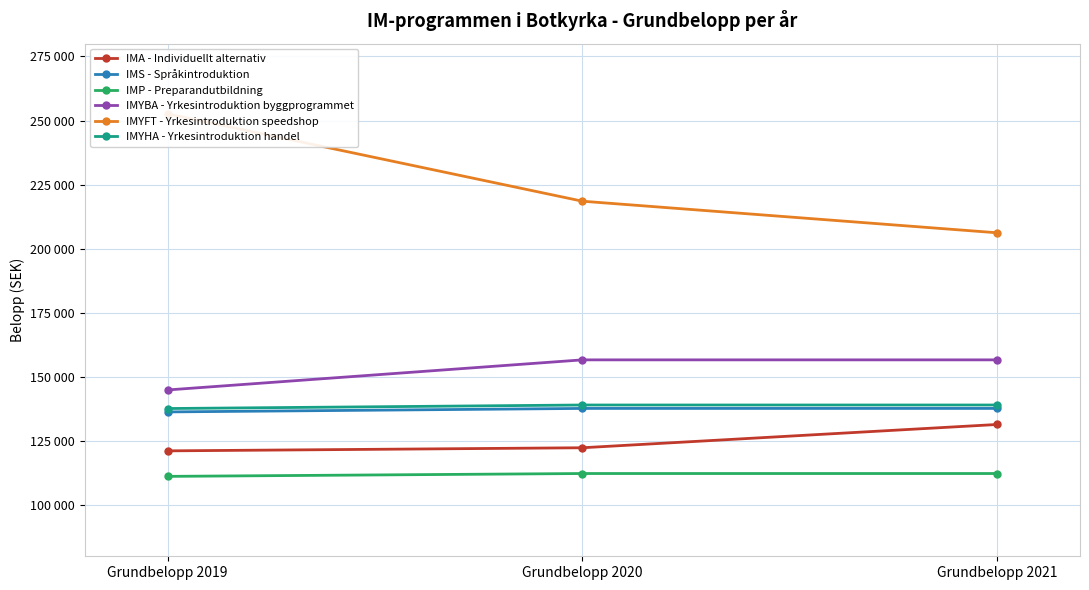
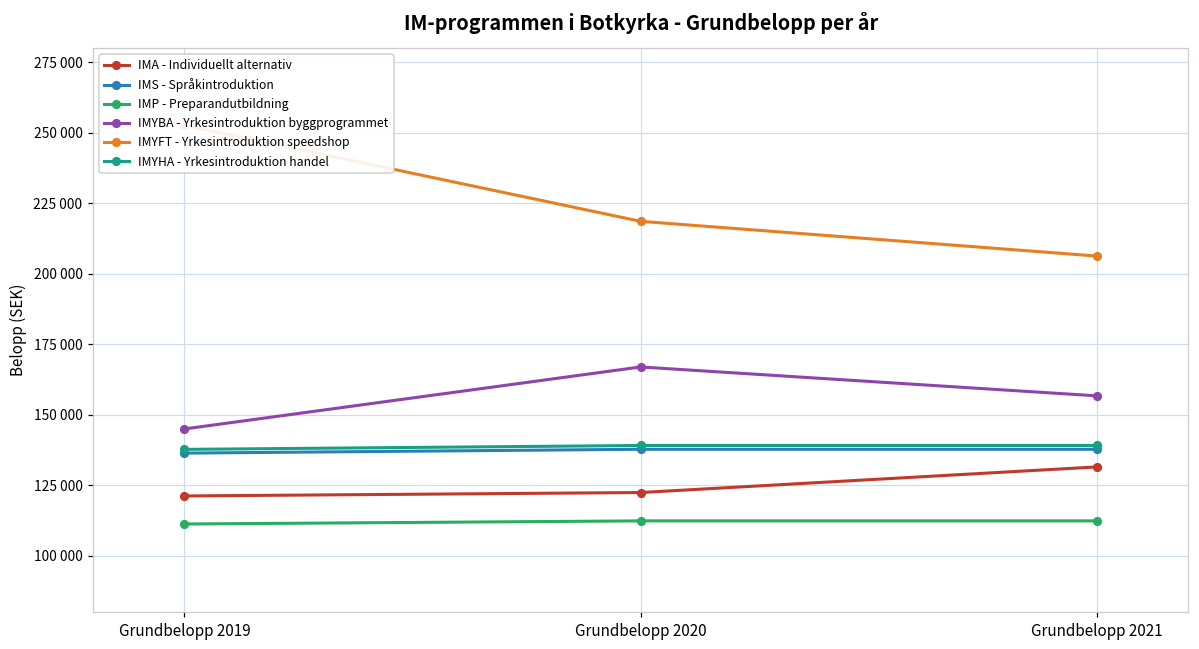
IMYBA - Yrkesintroduktion byggprogrammet, Grundbelopp 2020: 157000 -> 167000
